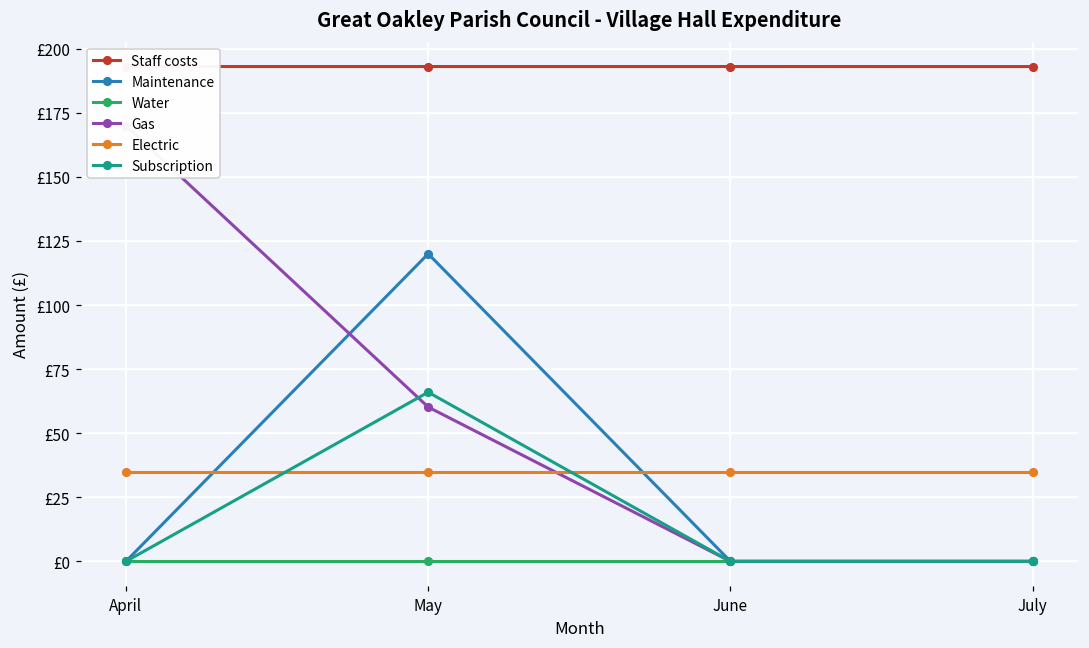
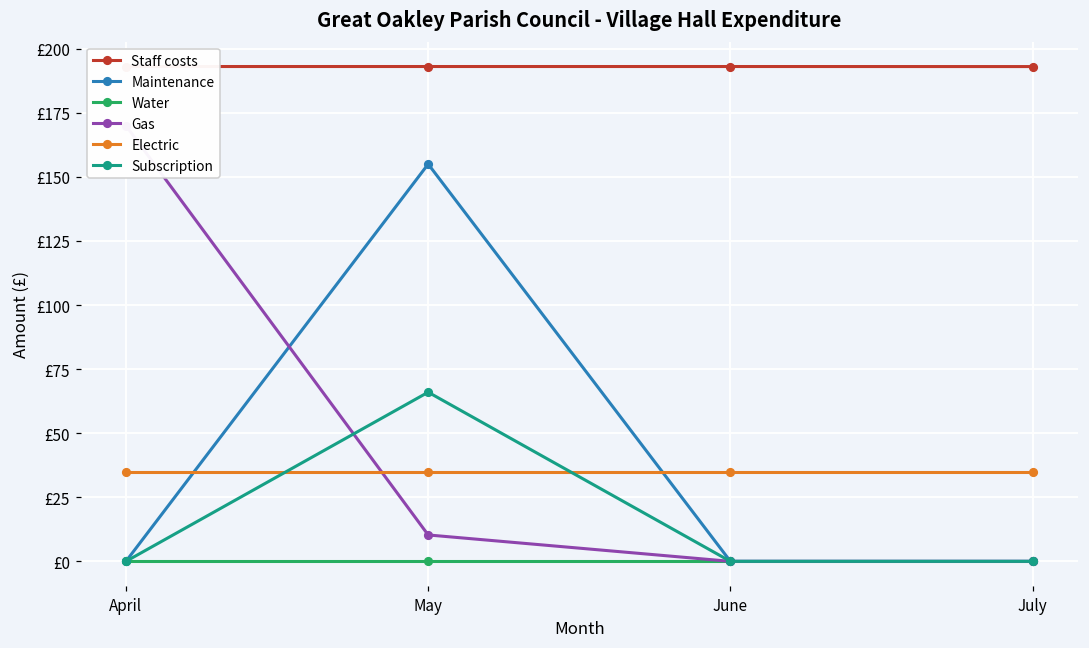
Maintenance, May: £120 -> £155
Gas, May: £60 -> £10
